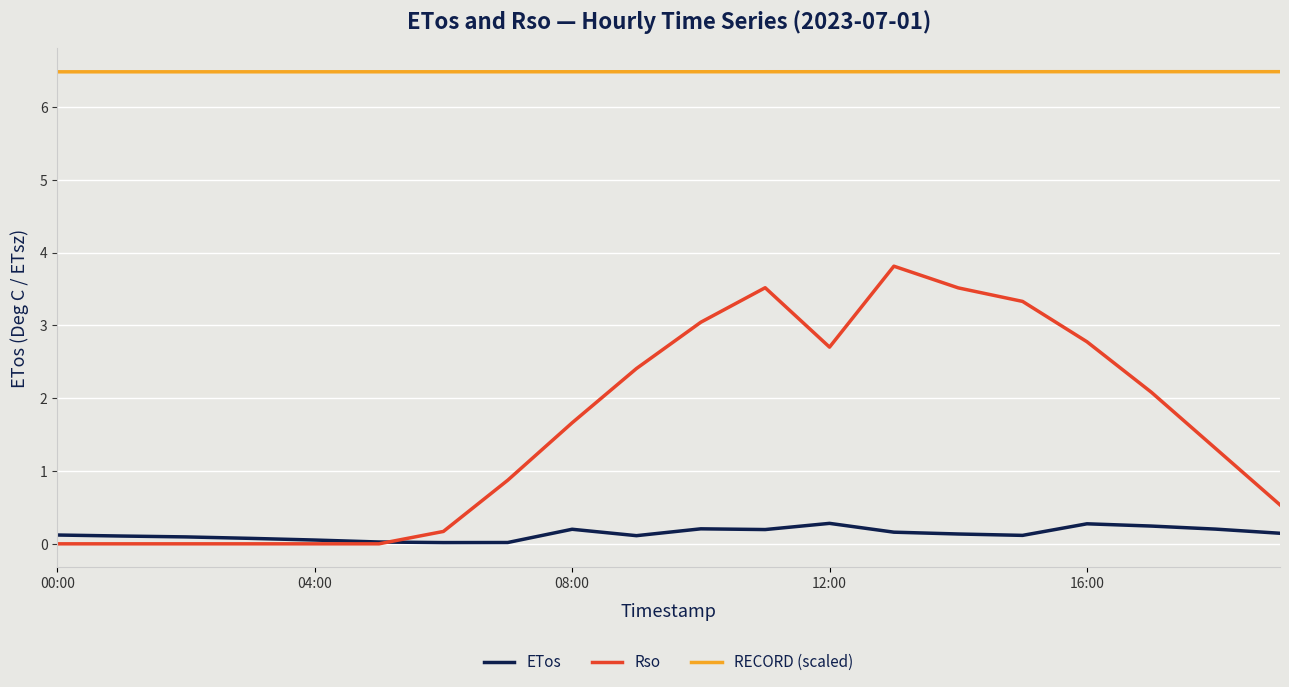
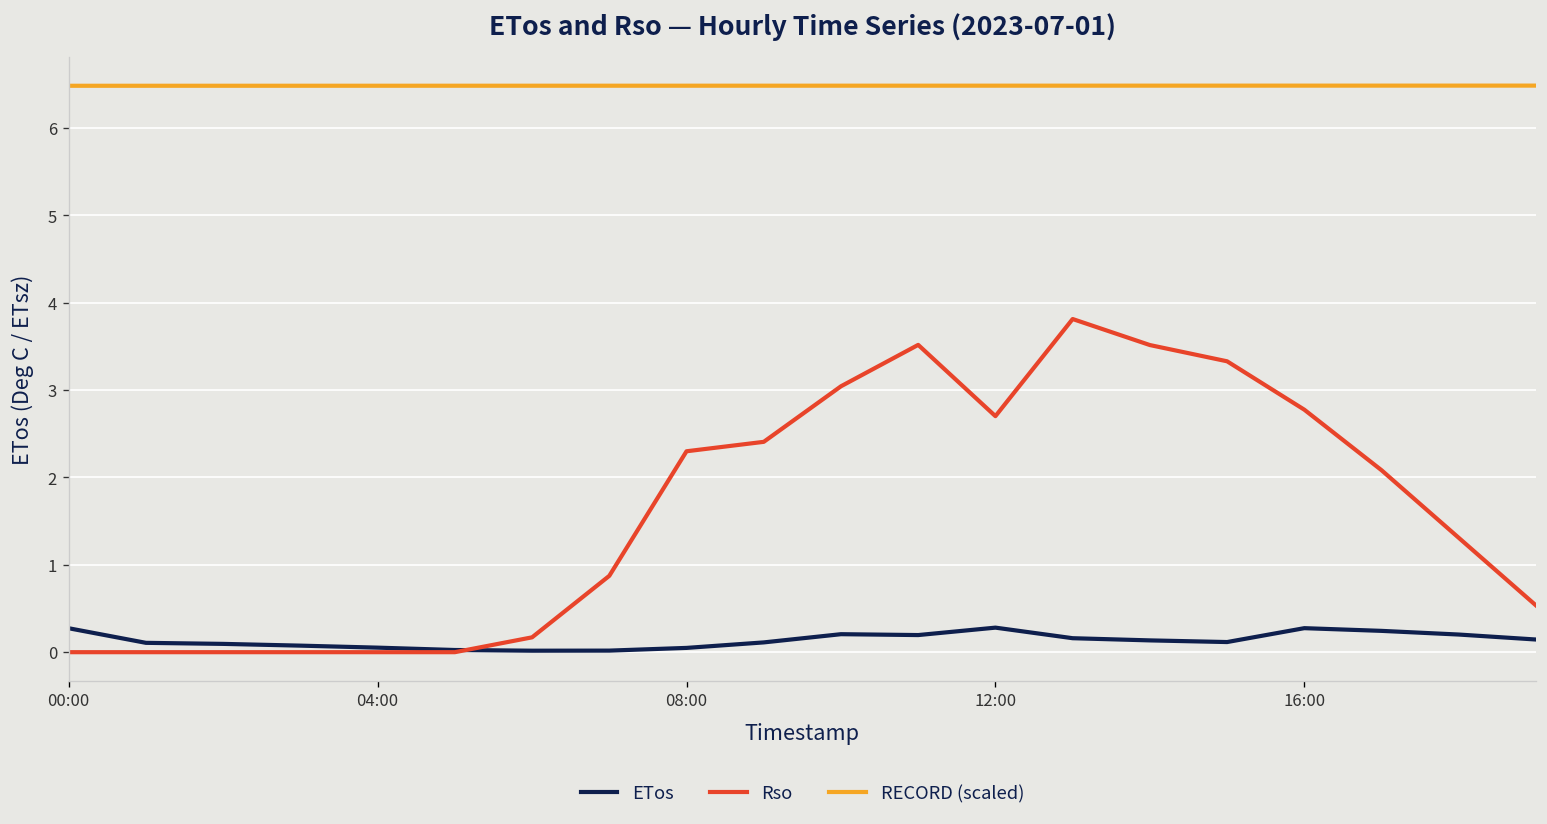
ETos, 00:00: 0.1 -> 0.3
ETos, 08:00: 0.2 -> 0.0
Rso, 08:00: 1.7 -> 2.3
